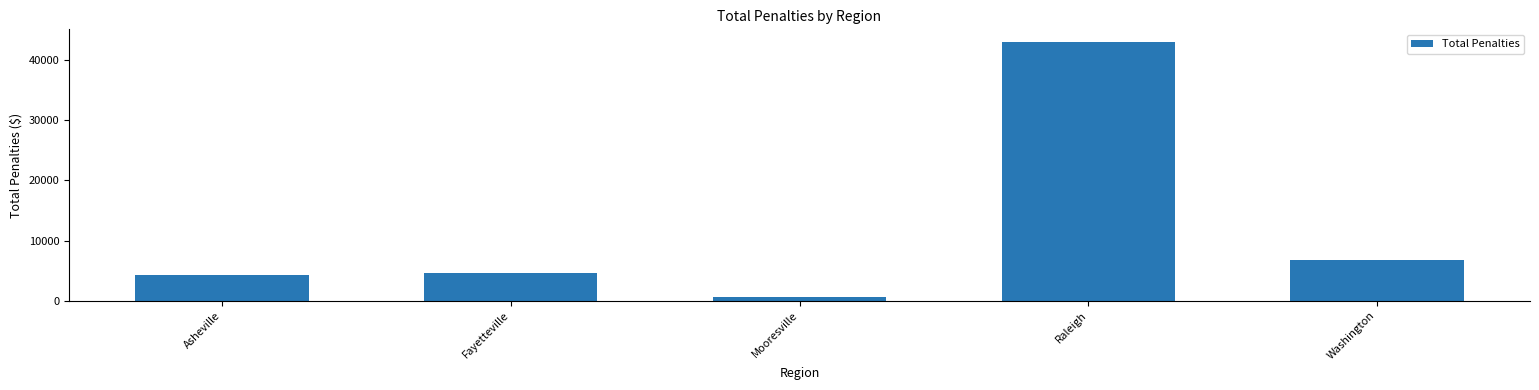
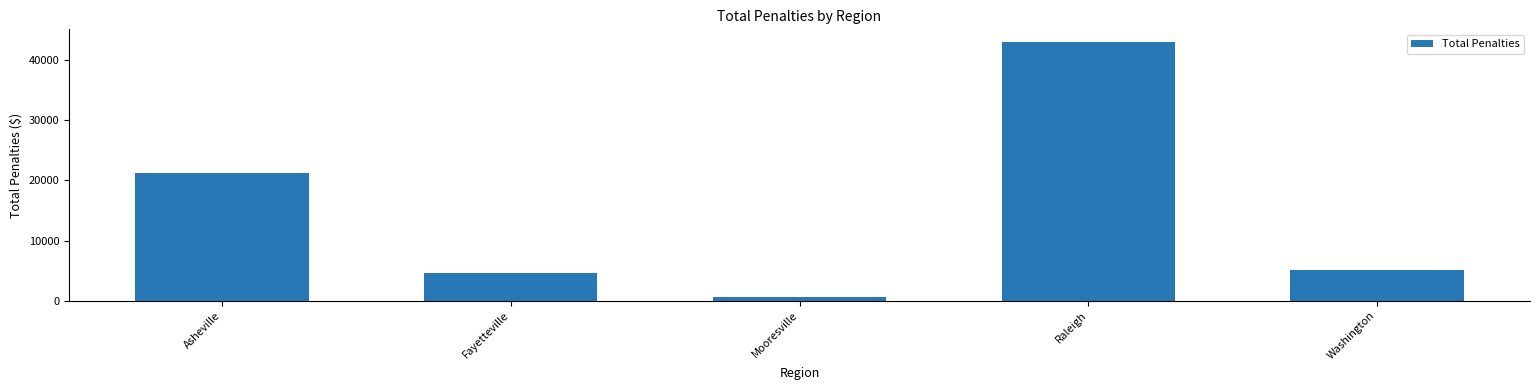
Asheville: 4000 -> 21000
Washington: 7000 -> 5000
